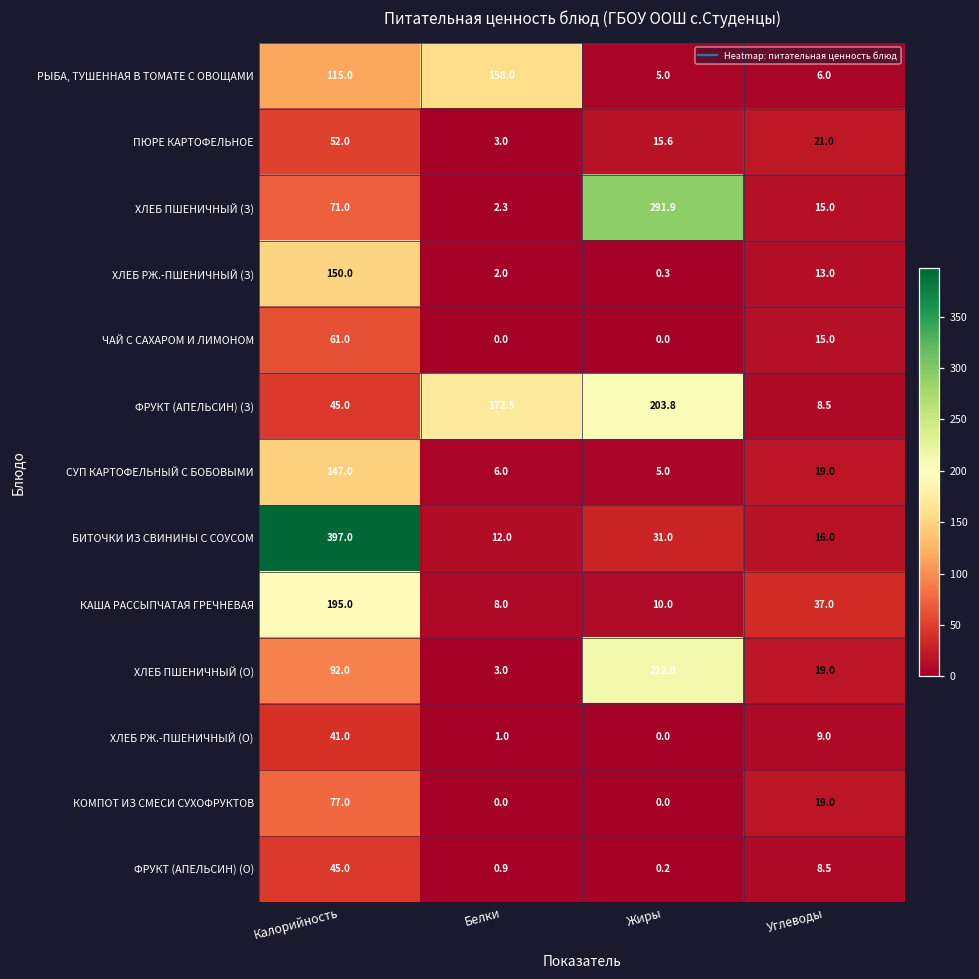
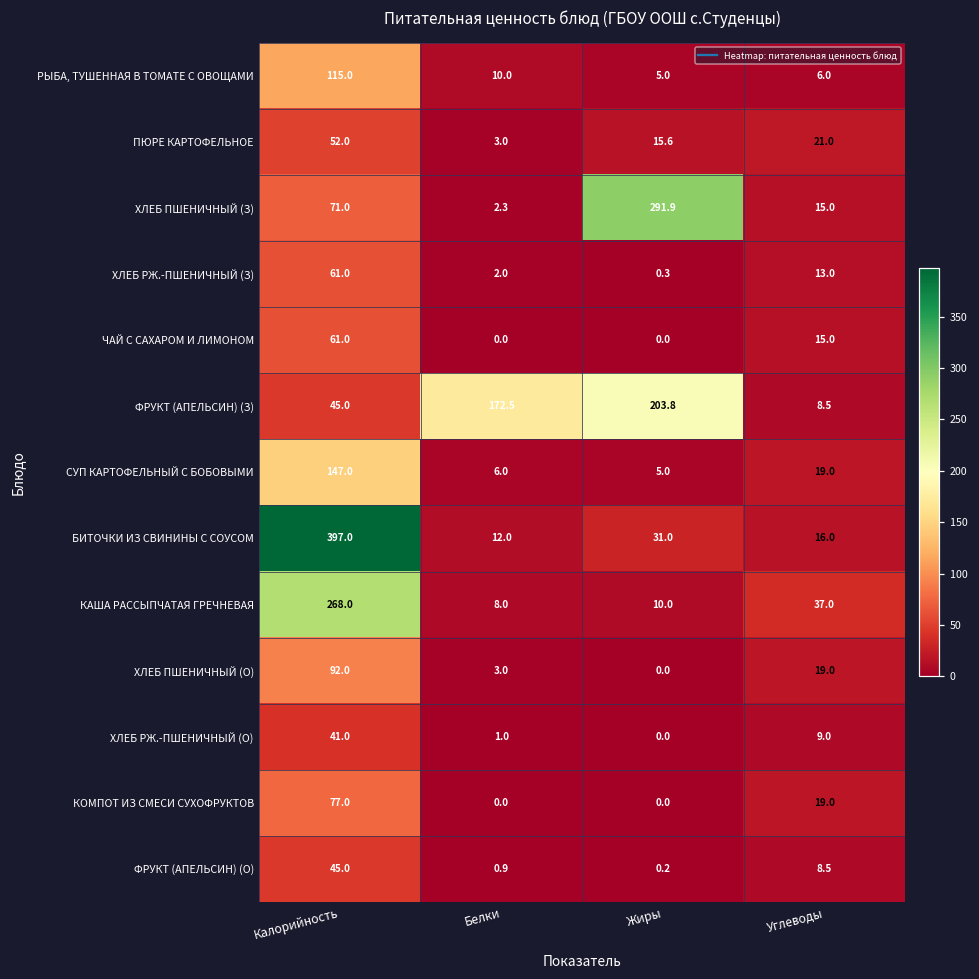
РЫБА, ТУШЕННАЯ В ТОМАТЕ С ОВОЩАМИ, Белки: 158.0 -> 10.0
ХЛЕБ РЖ.-ПШЕНИЧНЫЙ (З), Калорийность: 150.0 -> 61.0
КАША РАССЫПЧАТАЯ ГРЕЧНЕВАЯ, Калорийность: 195.0 -> 268.0
ХЛЕБ ПШЕНИЧНЫЙ (О), Жиры: 212.0 -> 0.0
